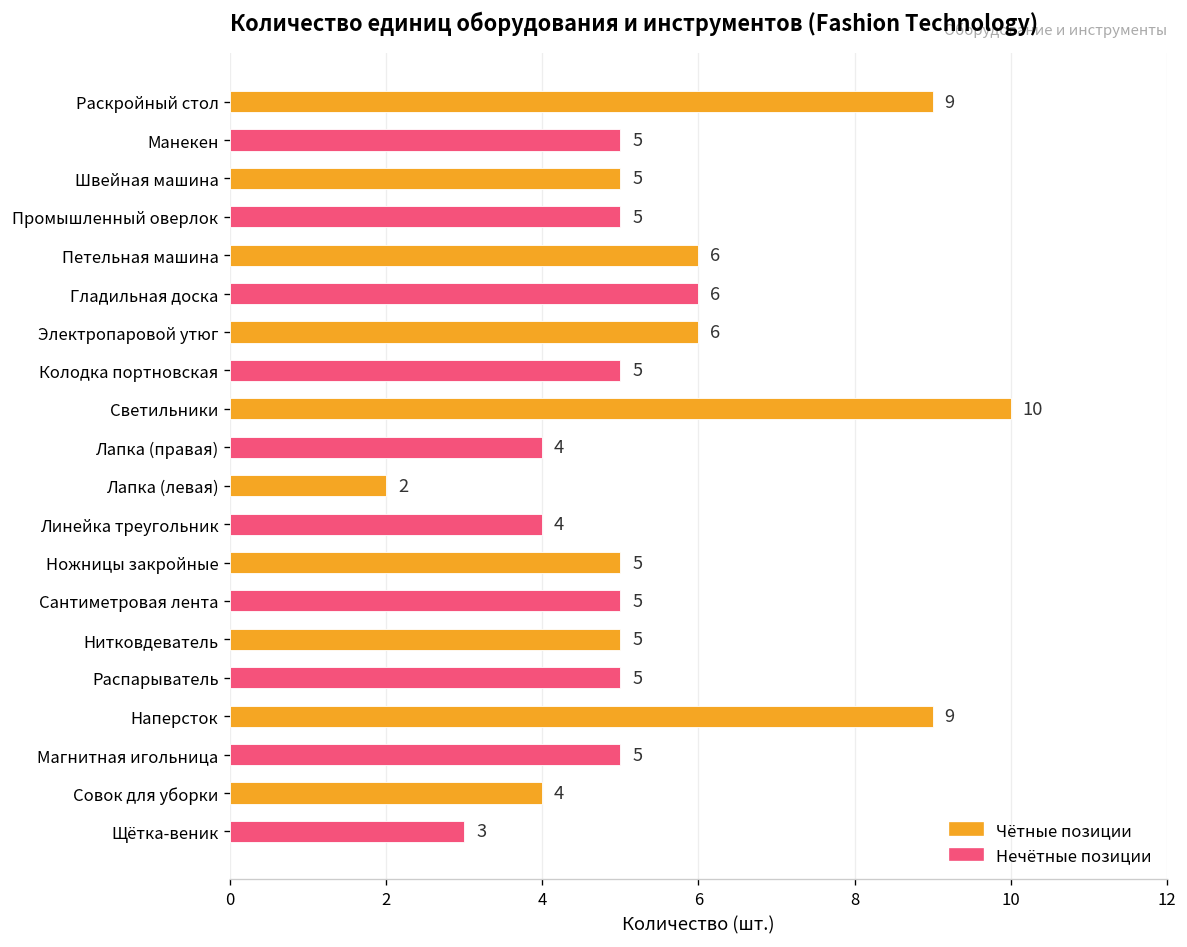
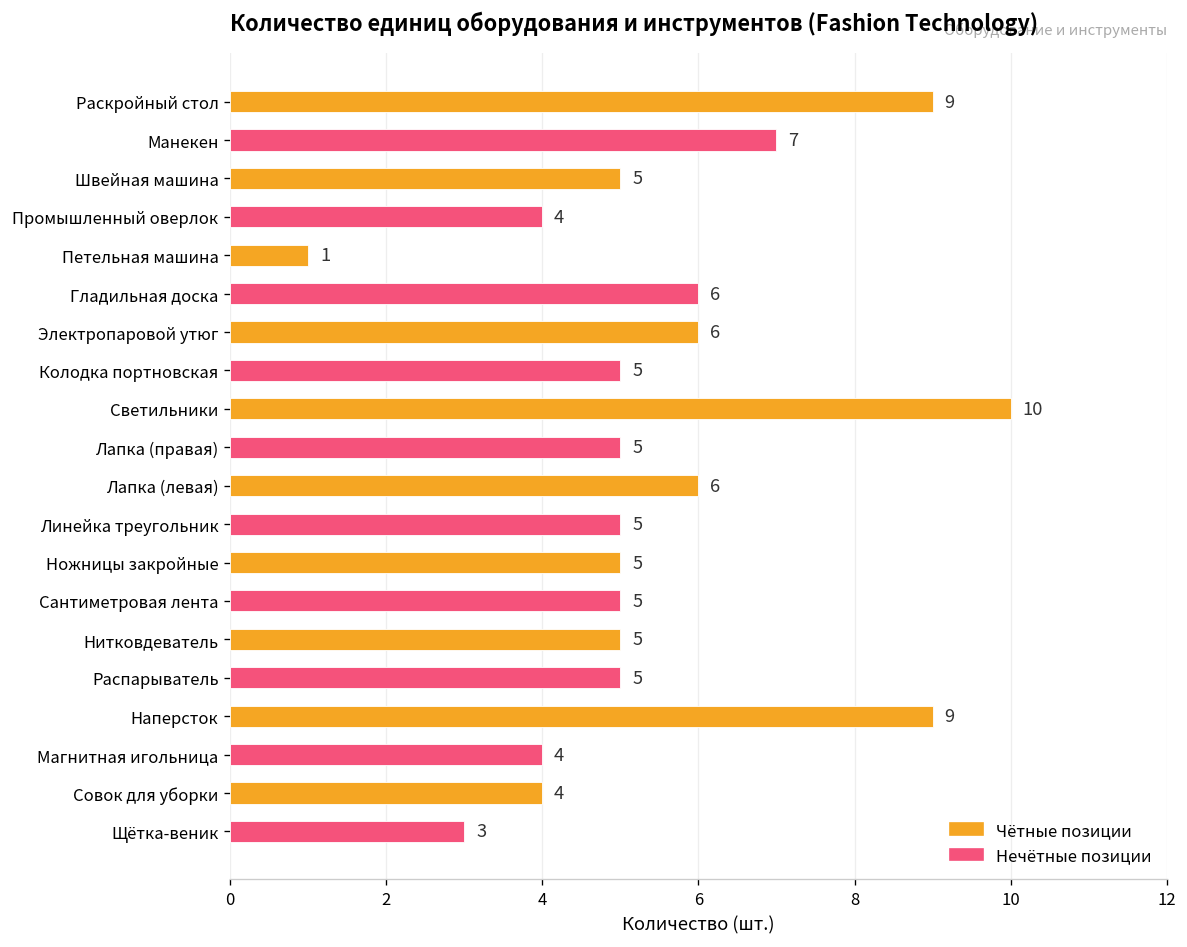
Манекен: 5 -> 7
Промышленный оверлок: 5 -> 4
Петельная машина: 6 -> 1
Лапка (правая): 4 -> 5
Лапка (левая): 2 -> 6
Линейка треугольник: 4 -> 5
Магнитная игольница: 5 -> 4
